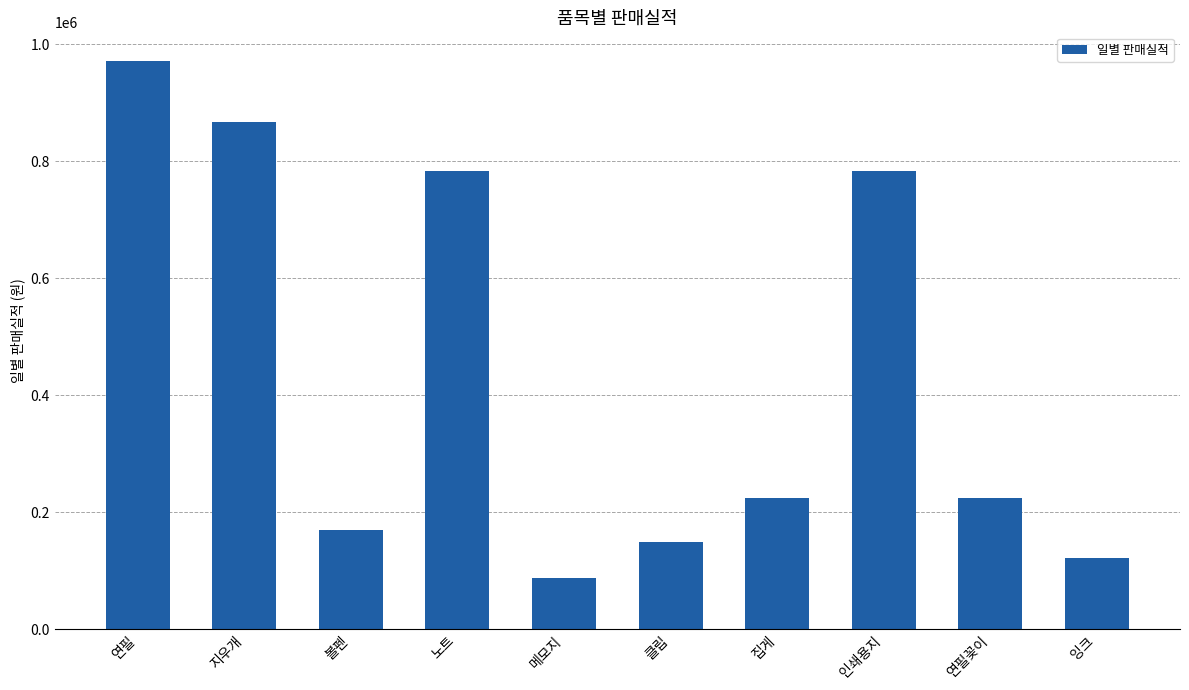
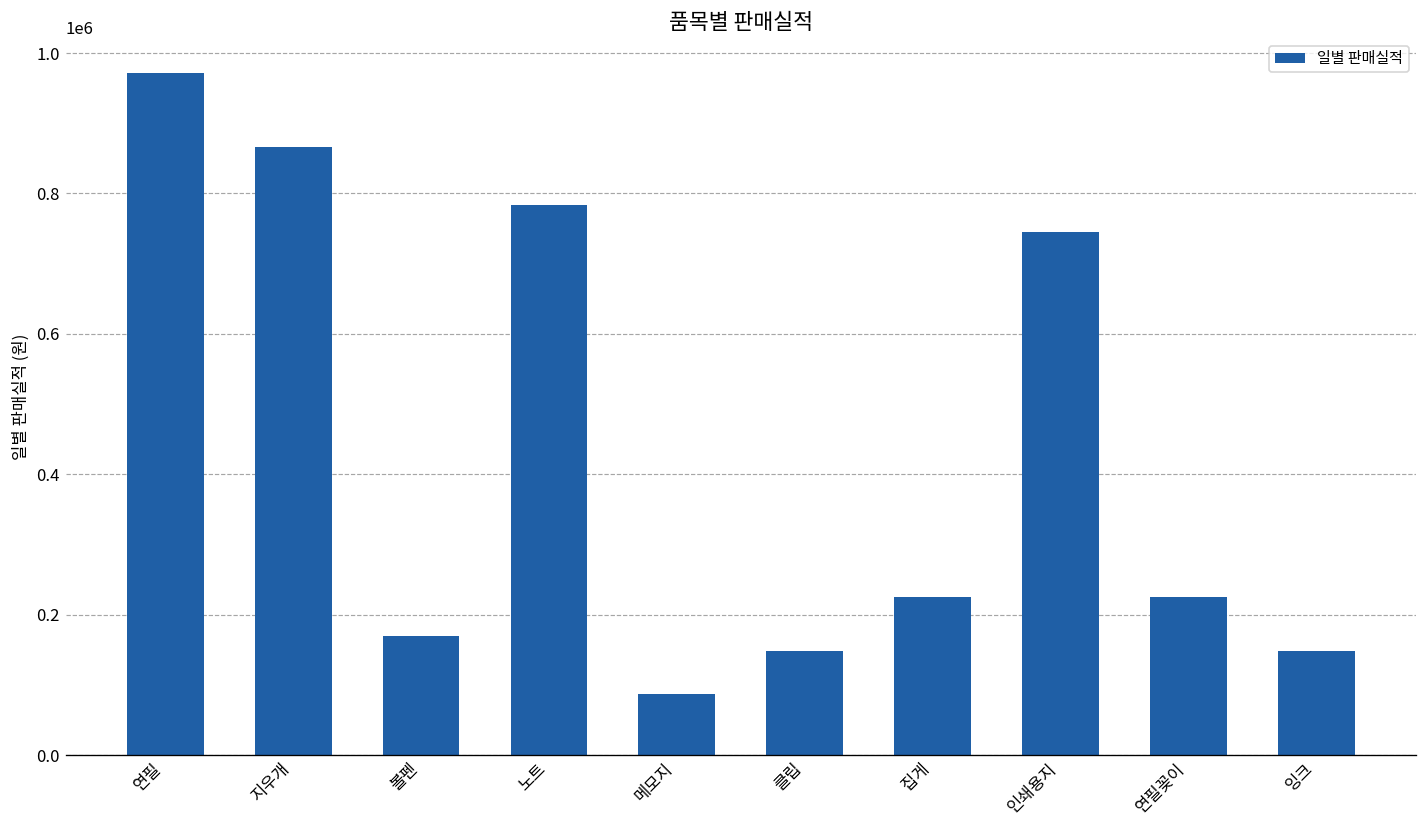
인쇄용지: 780000 -> 750000
잉크: 120000 -> 150000
